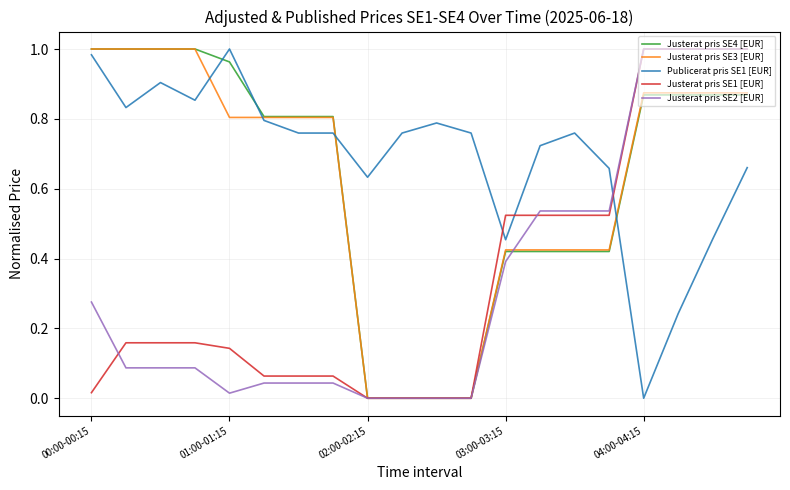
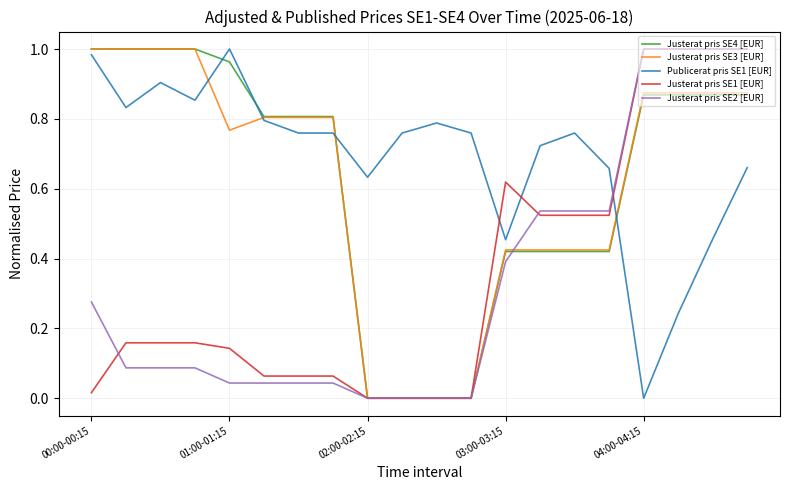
Justerat pris SE3 [EUR], 01:00-01:15: 0.80 -> 0.77
Justerat pris SE2 [EUR], 01:00-01:15: 0.01 -> 0.04
Justerat pris SE1 [EUR], 03:00-03:15: 0.52 -> 0.62
